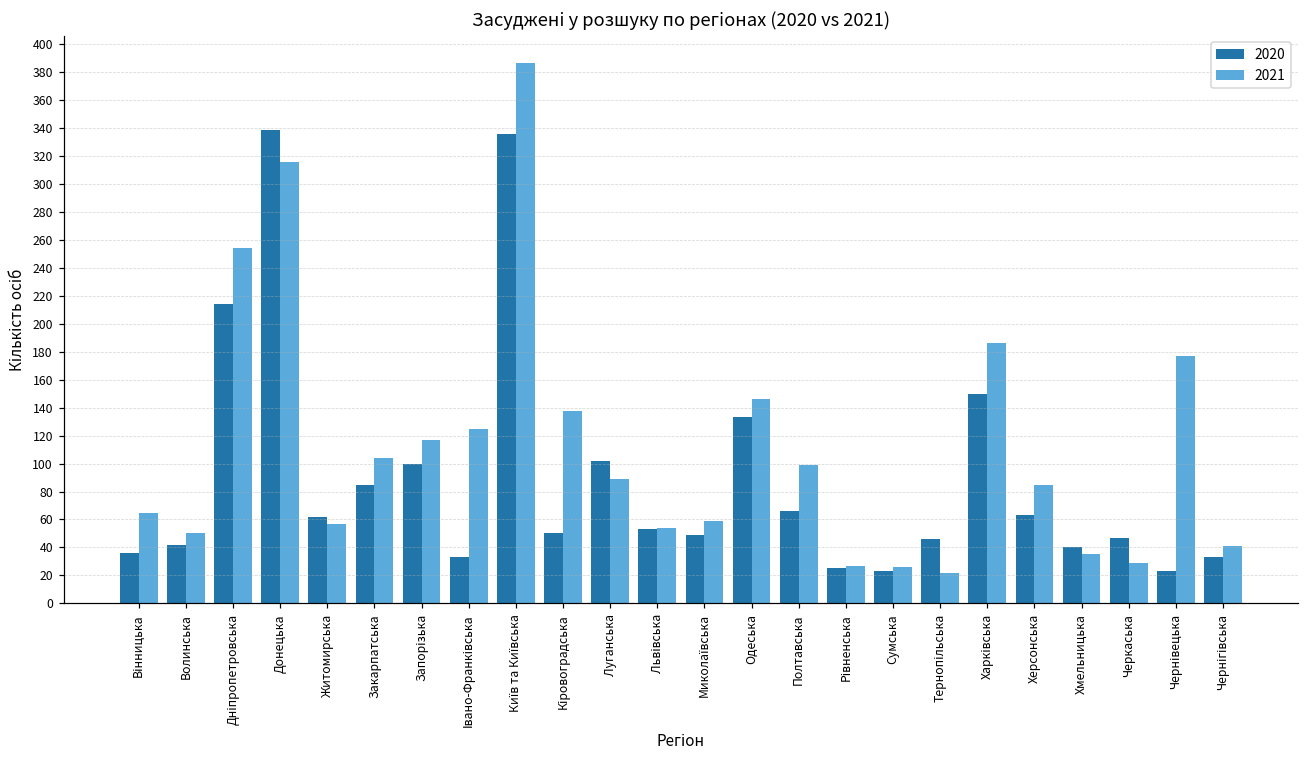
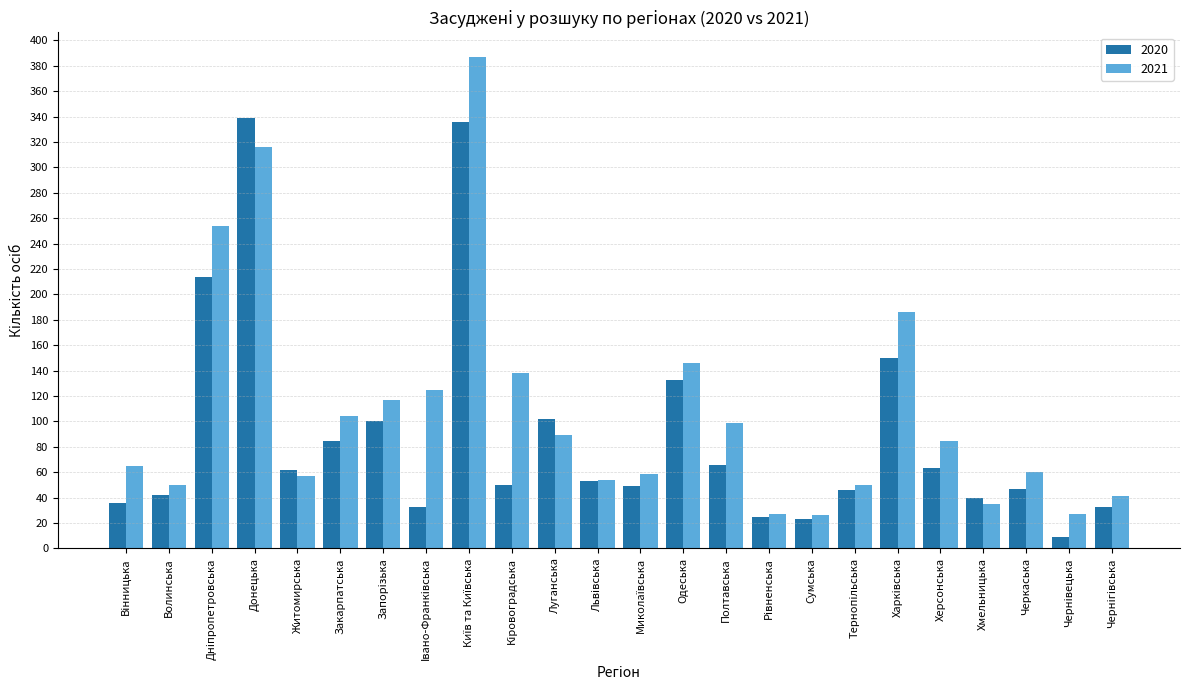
2021, Тернопільська: 22 -> 50
2021, Черкаська: 29 -> 60
2020, Чернівецька: 23 -> 9
2021, Чернівецька: 177 -> 27
